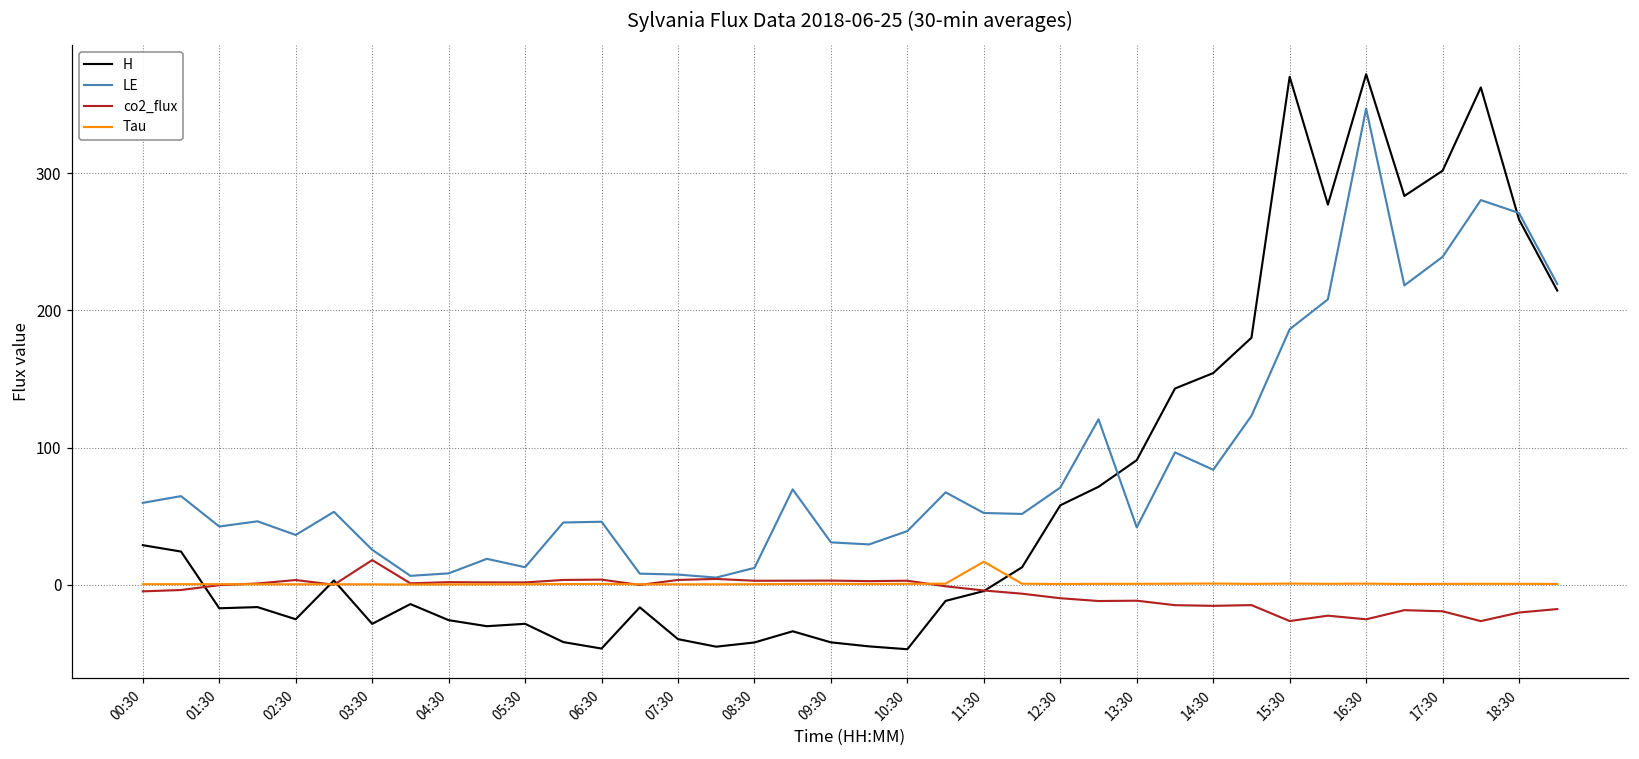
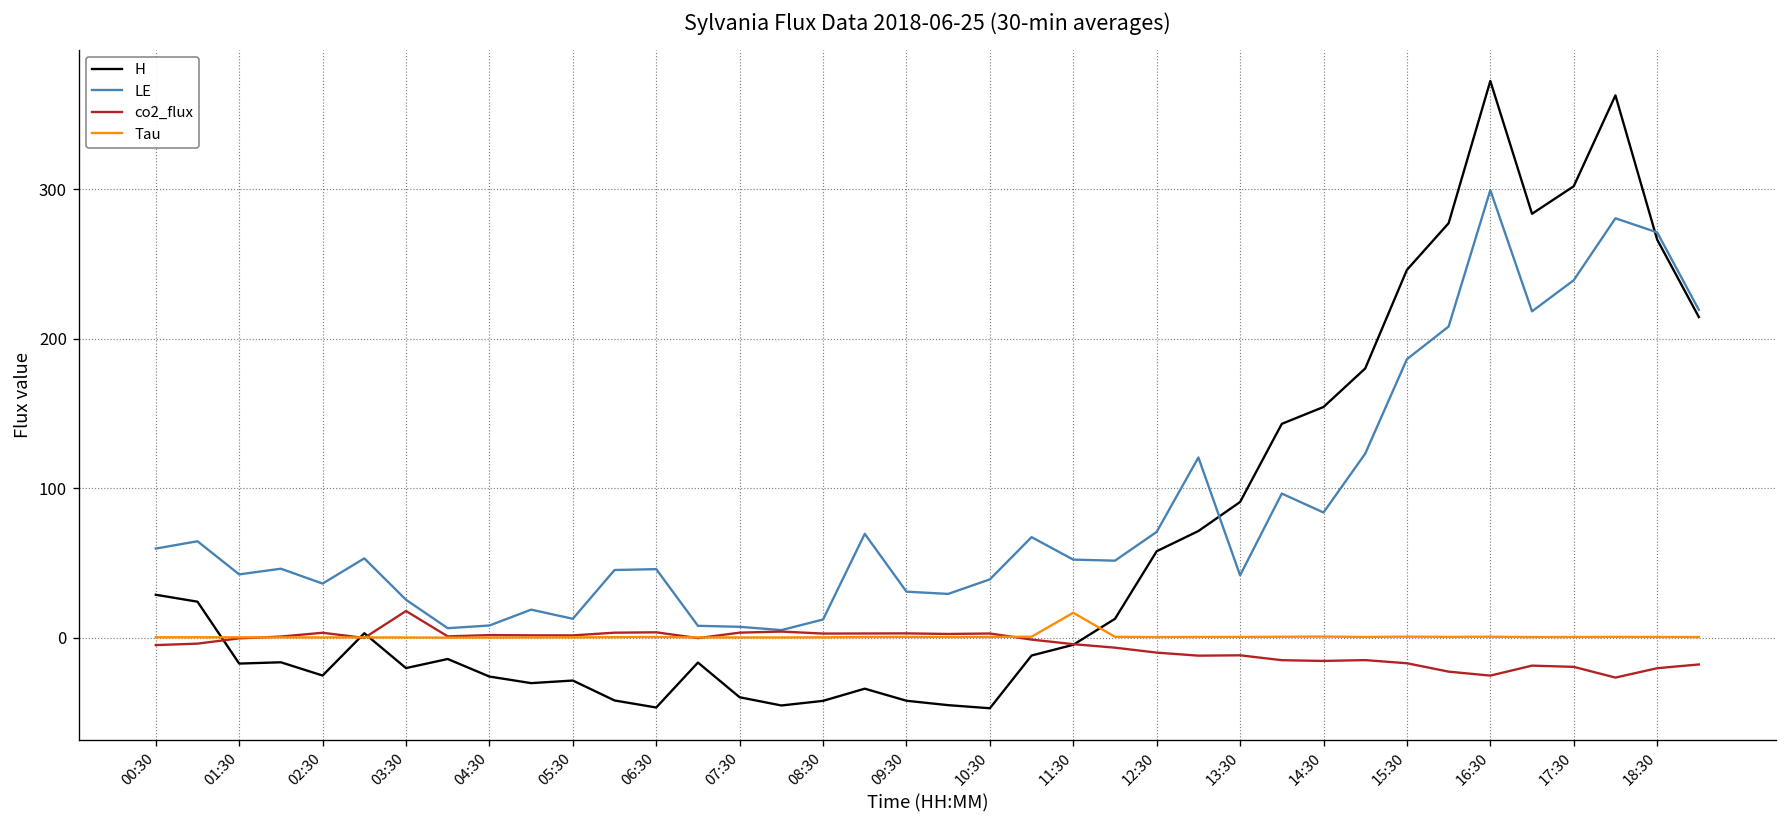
H, 03:30: -29 -> -20
H, 15:30: 370 -> 246
co2_flux, 15:30: -27 -> -17
LE, 16:30: 347 -> 299
